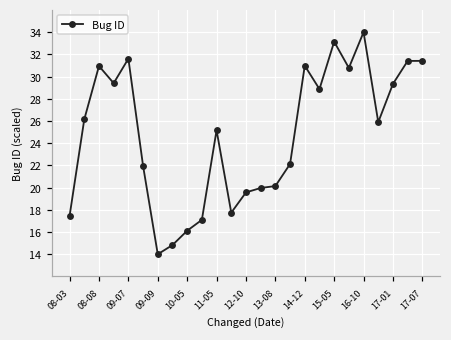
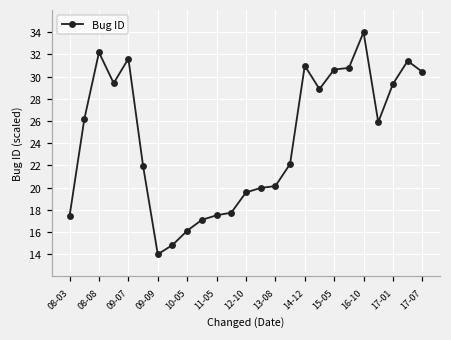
08-08: 31.0 -> 32.2
11-05: 25.2 -> 17.5
15-05: 33.1 -> 30.6
17-07: 31.4 -> 30.4
